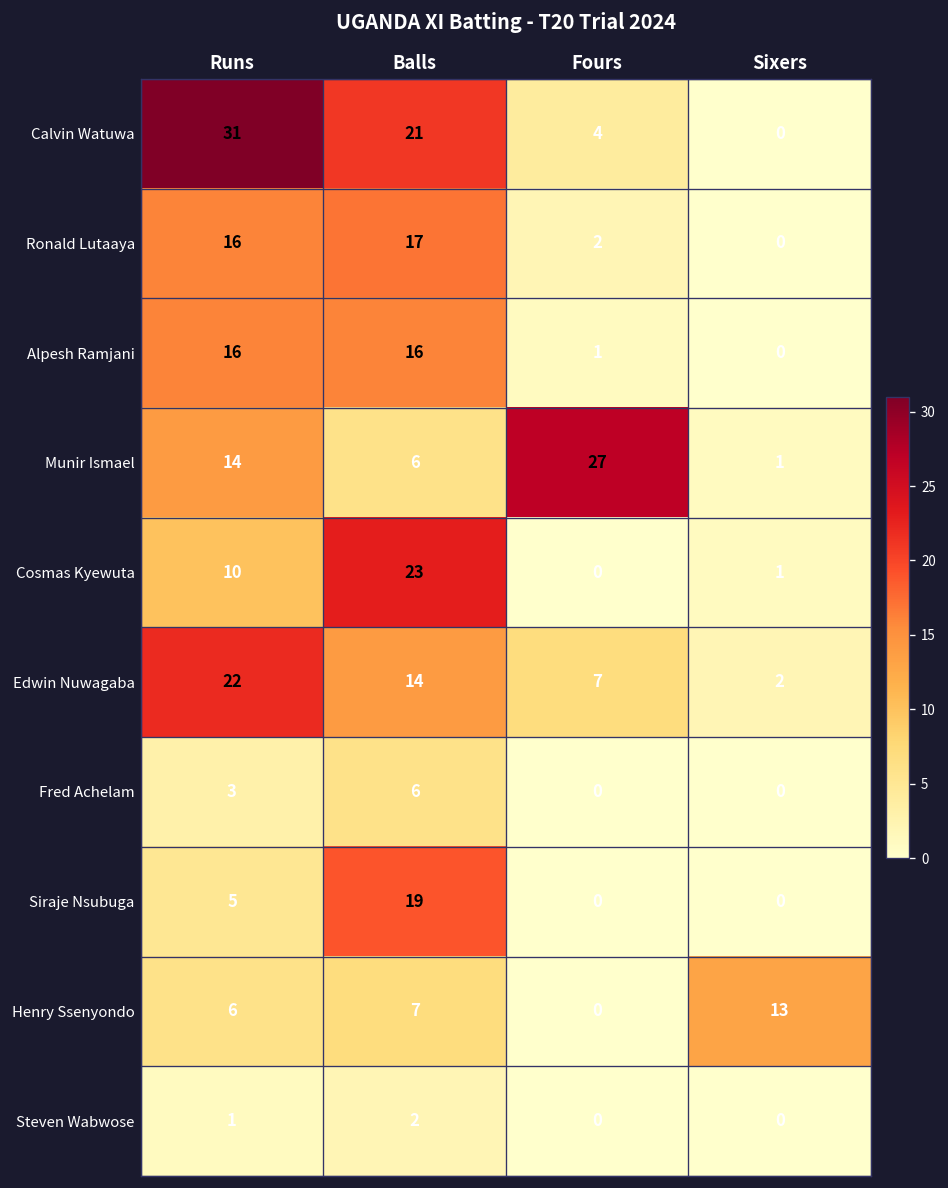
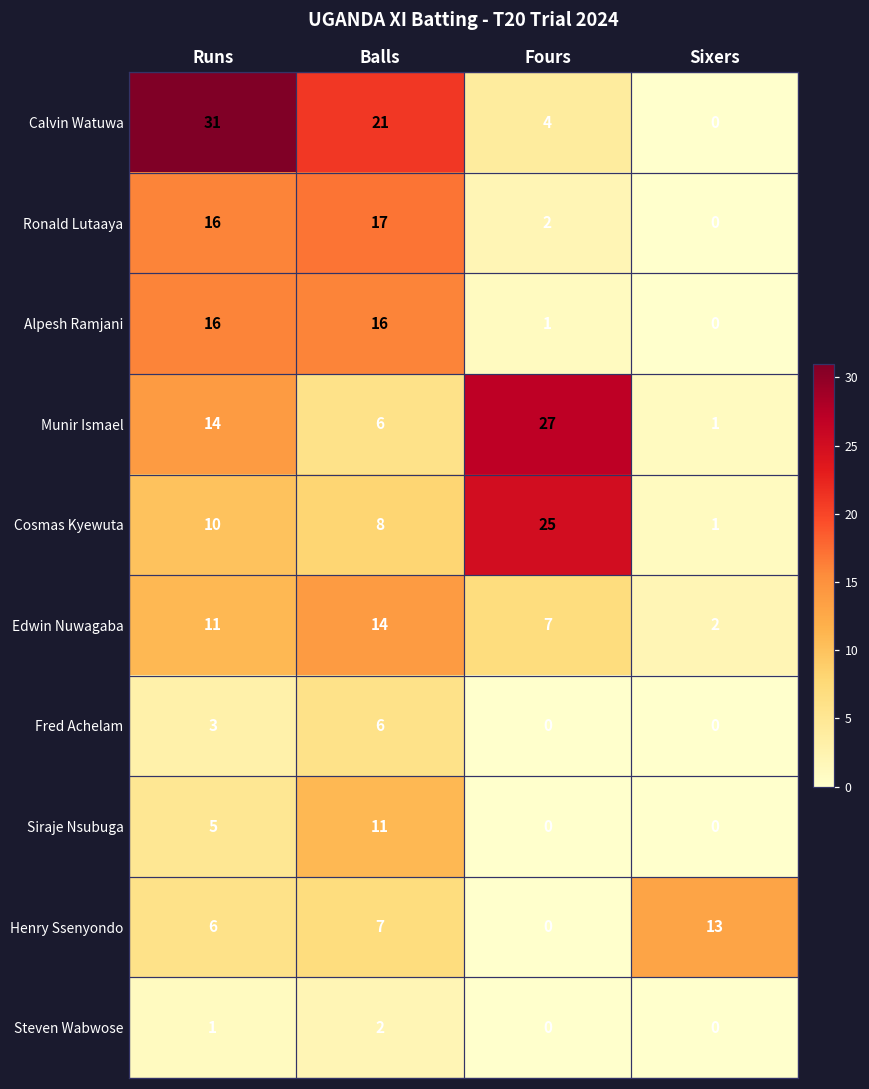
Cosmas Kyewuta, Balls: 23 -> 8
Cosmas Kyewuta, Fours: 0 -> 25
Edwin Nuwagaba, Runs: 22 -> 11
Siraje Nsubuga, Balls: 19 -> 11
